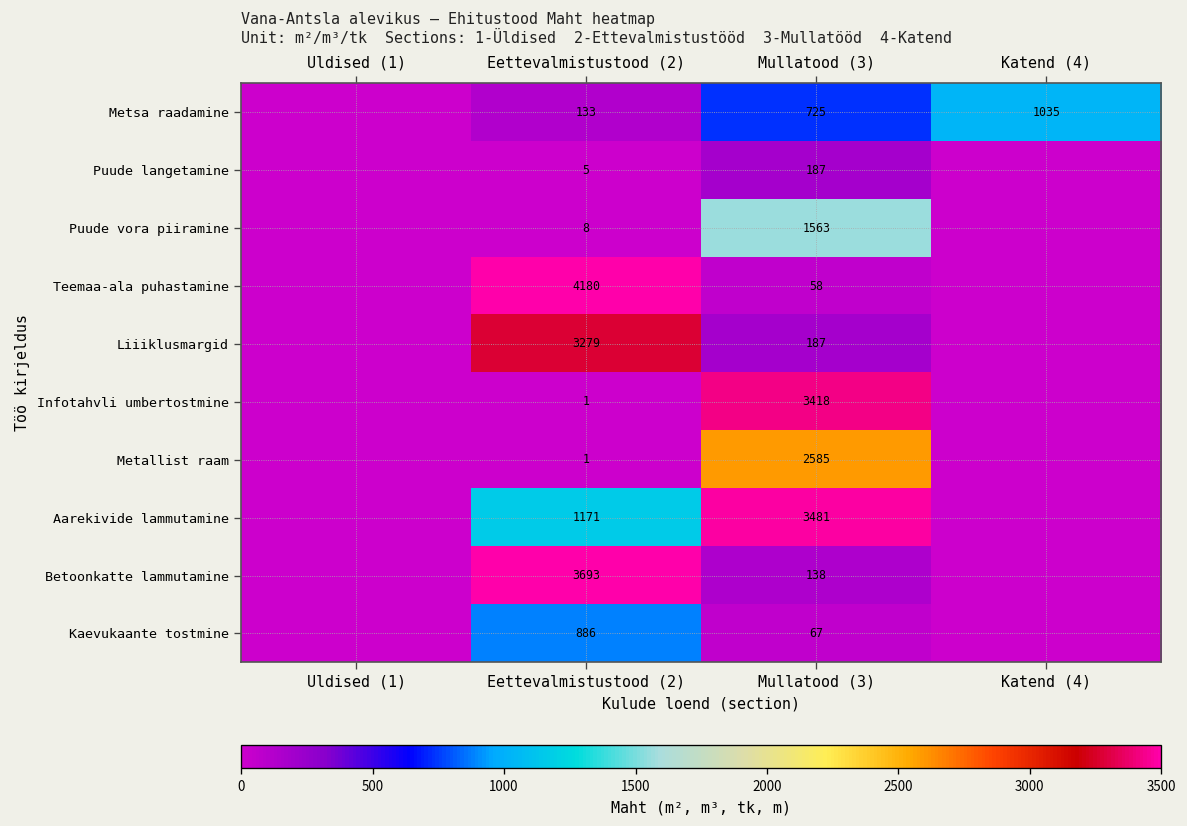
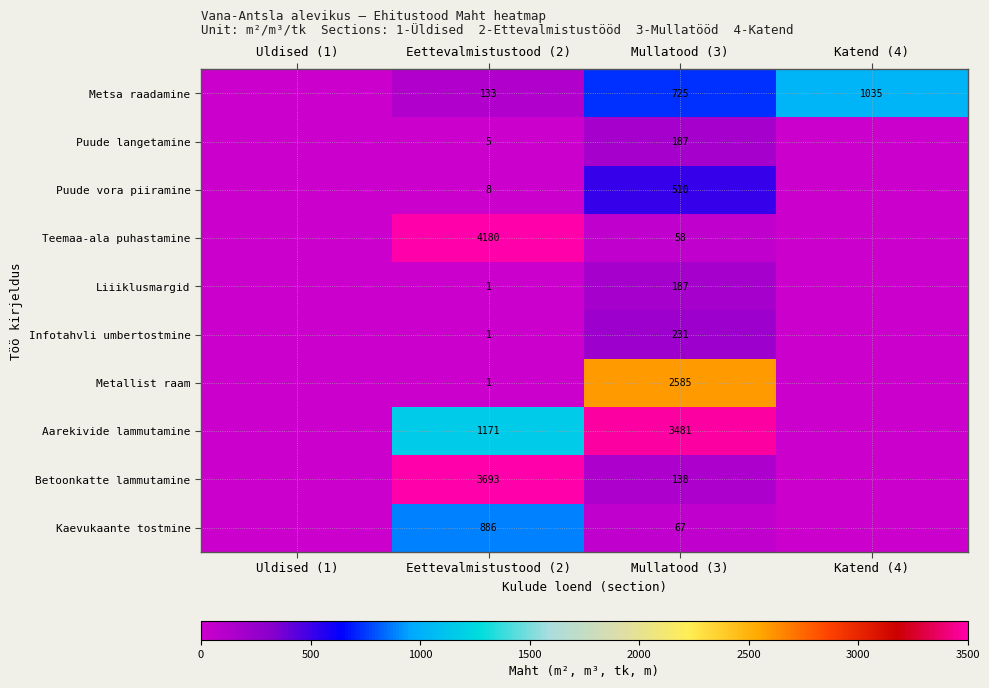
Puude vora piiramine, Mullatood (3): 1563 -> 510
Liiiklusmargid, Eettevalmistustood (2): 3279 -> 1
Infotahvli umbertostmine, Mullatood (3): 3418 -> 231
